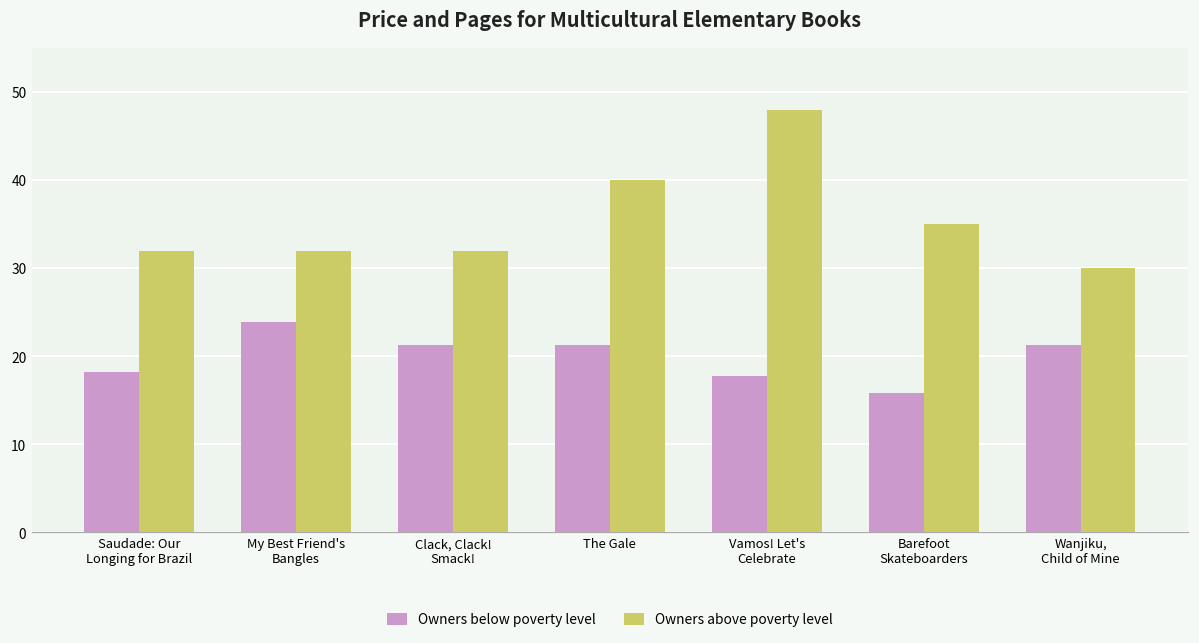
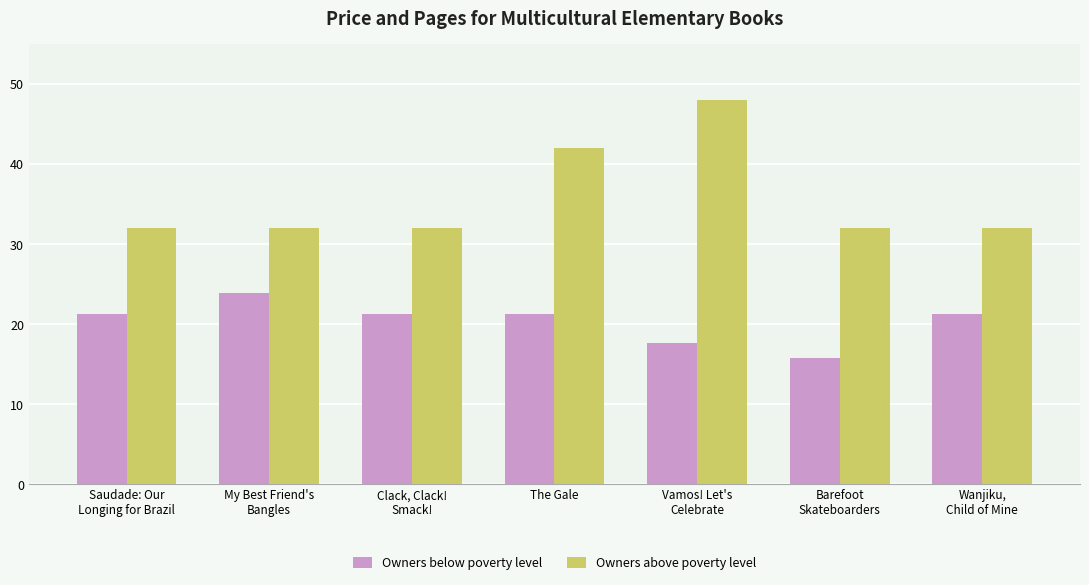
Owners below poverty level, Saudade: Our Longing for Brazil: 18 -> 21
Owners above poverty level, The Gale: 40 -> 42
Owners above poverty level, Barefoot Skateboarders: 35 -> 32
Owners above poverty level, Wanjiku, Child of Mine: 30 -> 32
